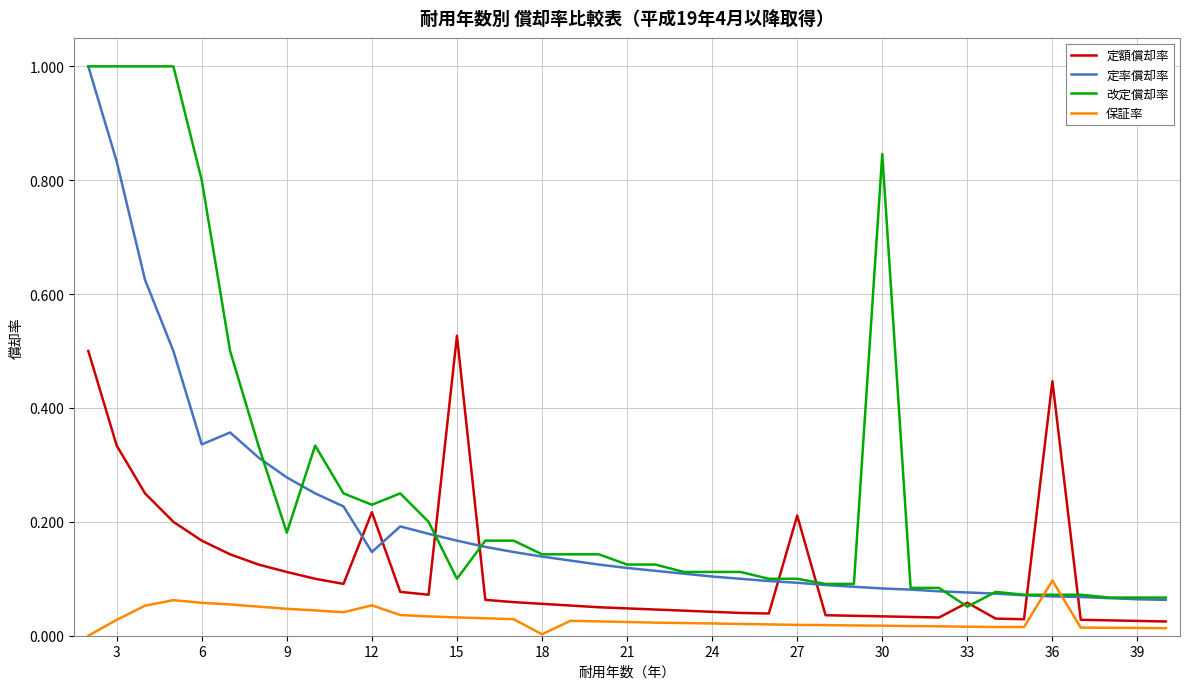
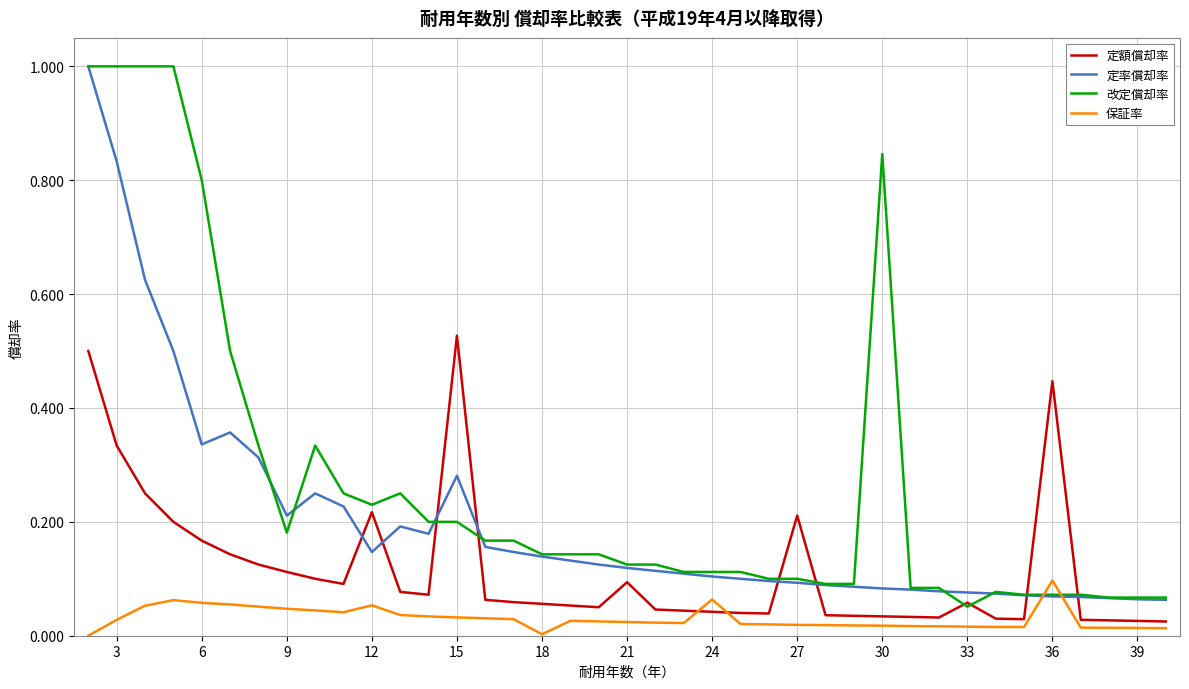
定率償却率, 9: 0.28 -> 0.21
定率償却率, 15: 0.17 -> 0.28
改定償却率, 15: 0.1 -> 0.2
定額償却率, 21: 0.05 -> 0.09
保証率, 24: 0.02 -> 0.06
